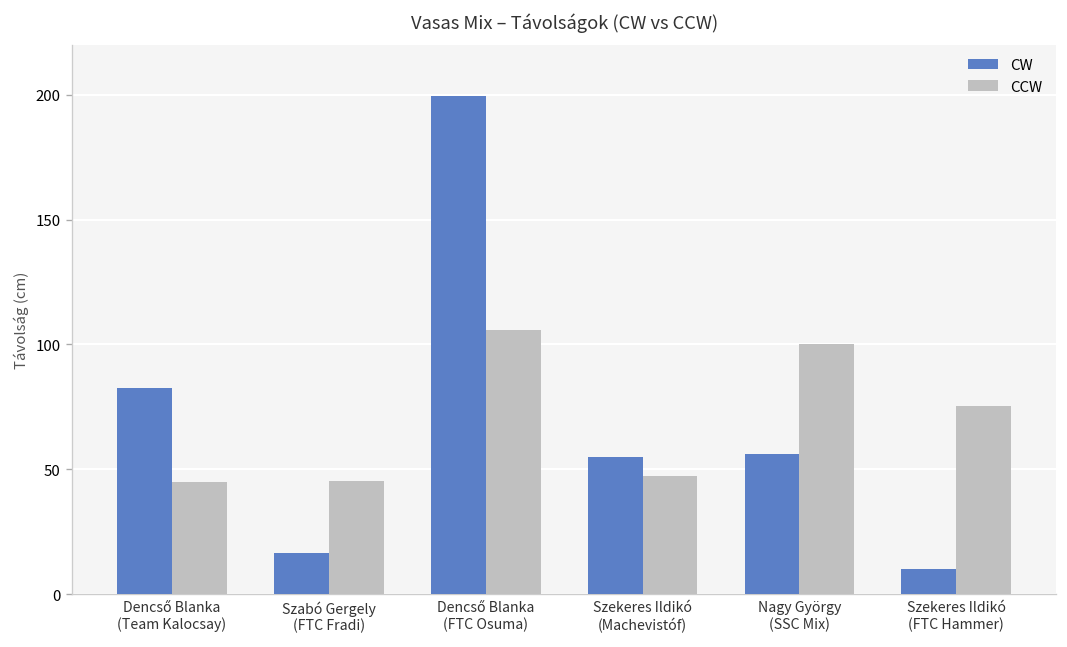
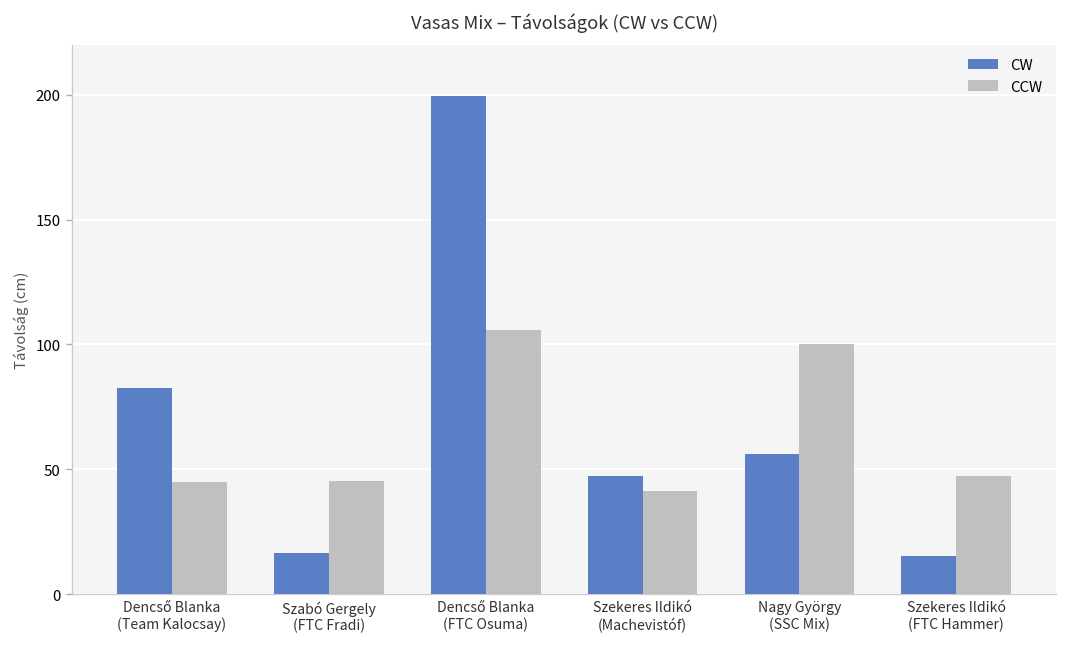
CW, Szekeres Ildikó (Machevistóf): 55 -> 48
CCW, Szekeres Ildikó (Machevistóf): 47 -> 41
CW, Szekeres Ildikó (FTC Hammer): 10 -> 15
CCW, Szekeres Ildikó (FTC Hammer): 76 -> 47
